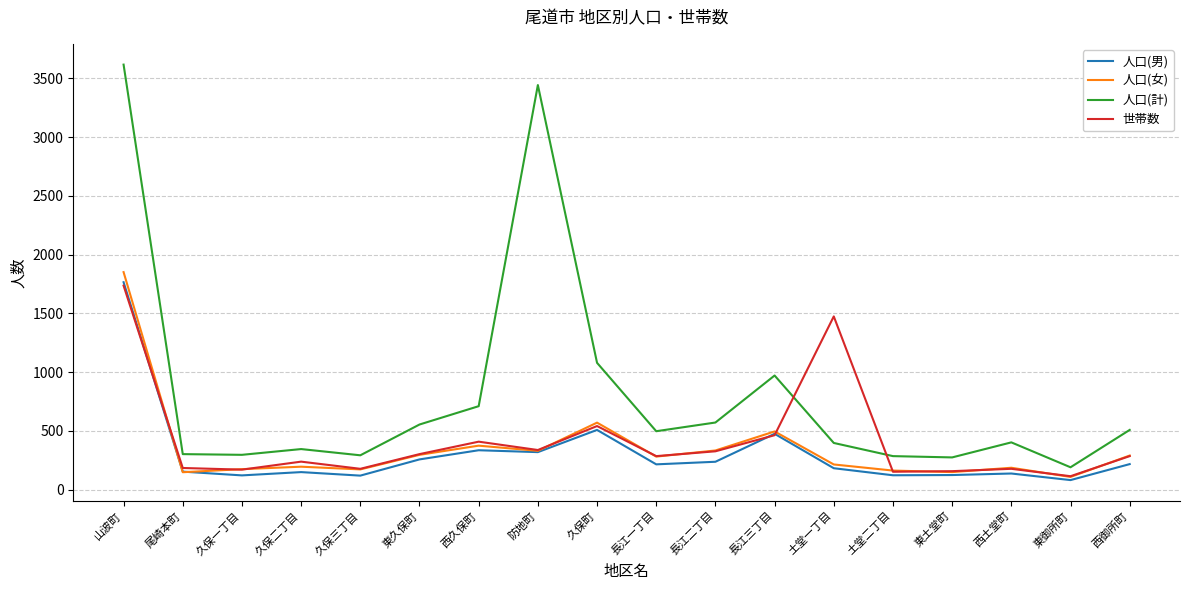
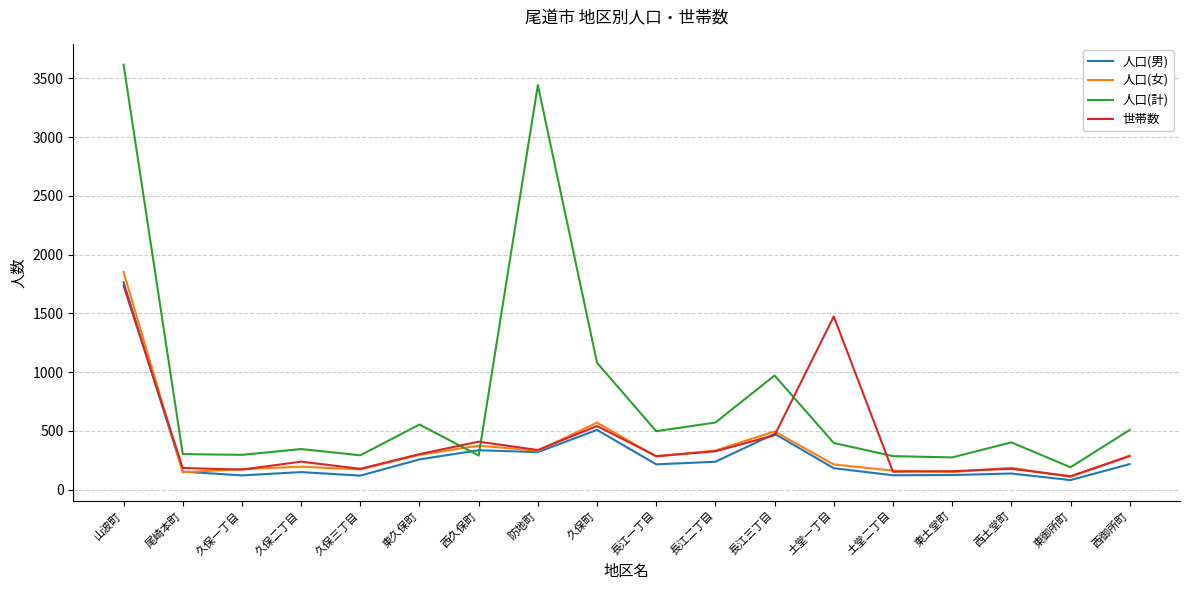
人口(計), 西久保町: 710 -> 290
